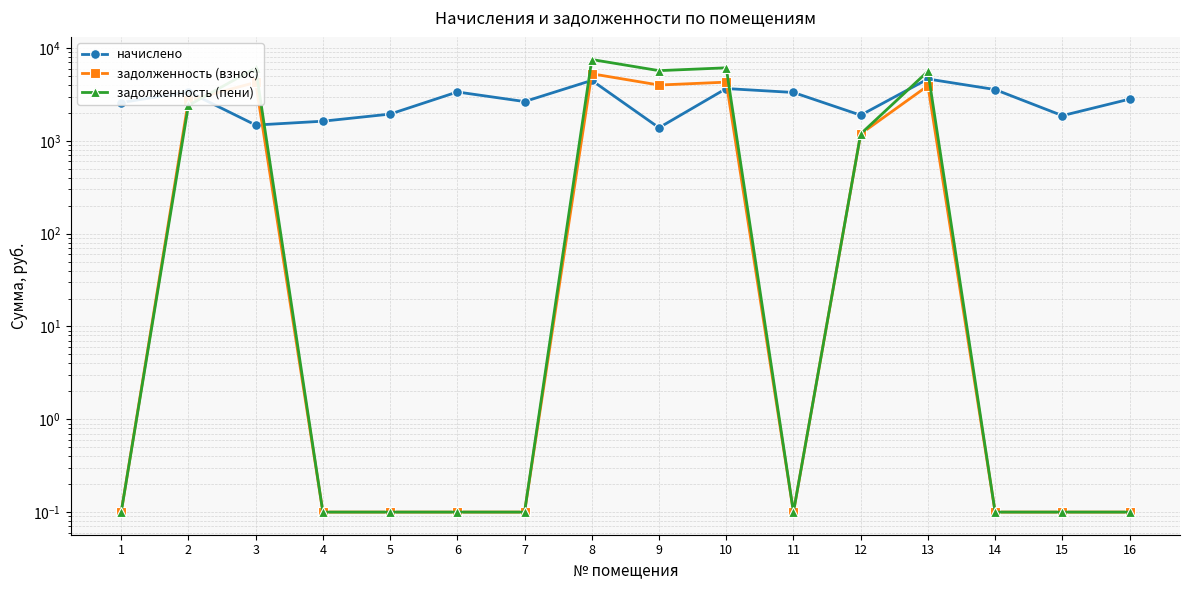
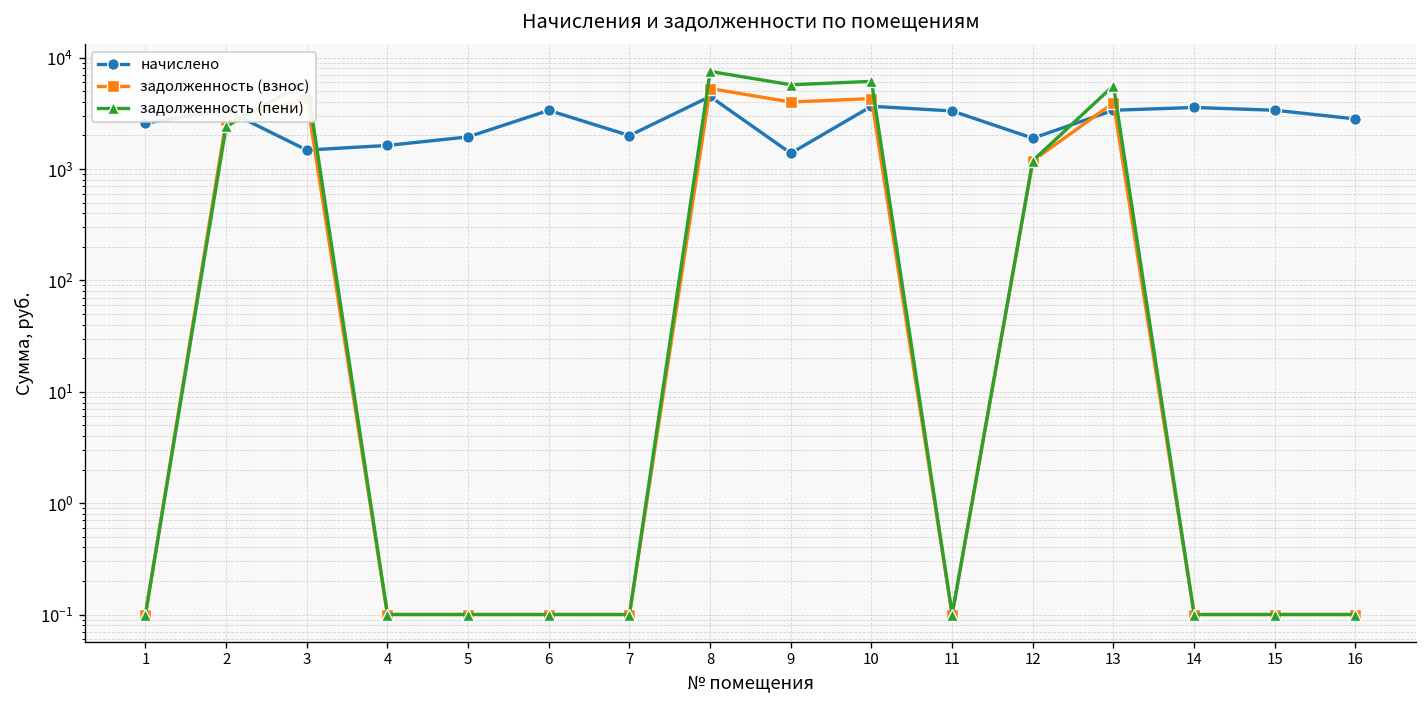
начислено, 7: 2600 -> 2000
начислено, 13: 5000 -> 3400
начислено, 15: 1900 -> 3400
